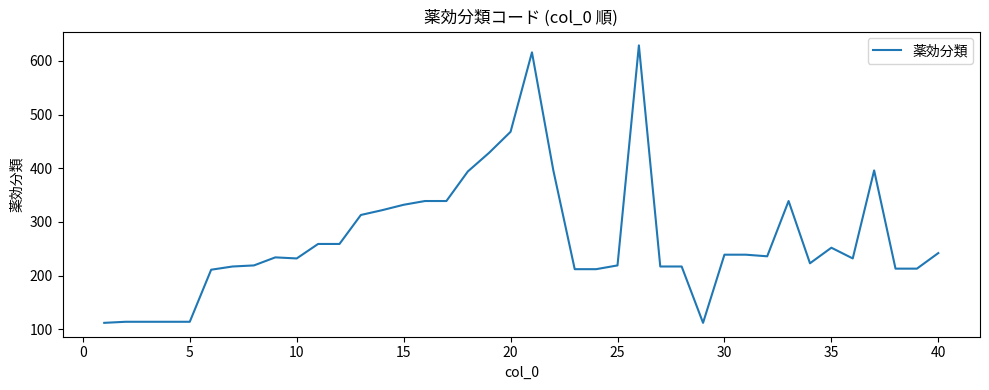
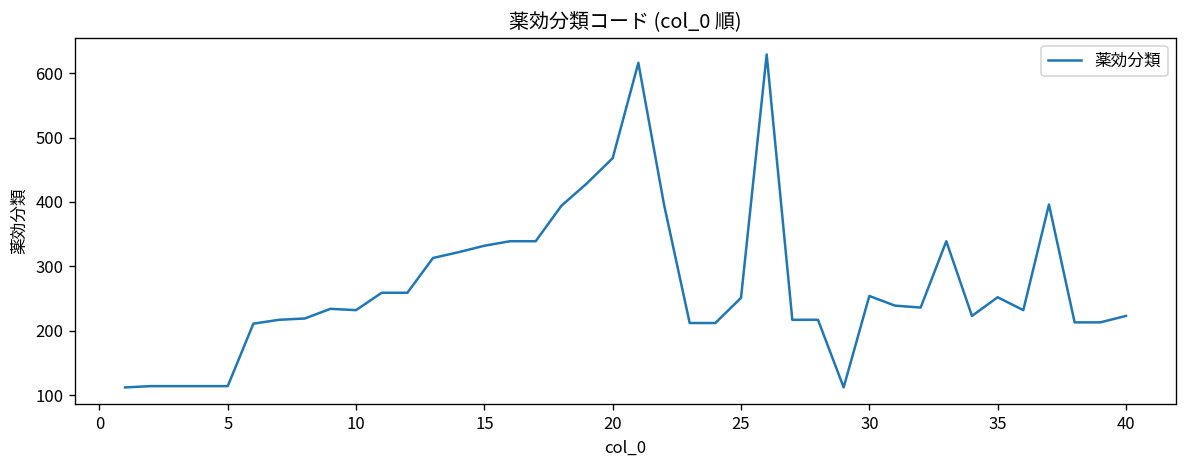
25: 220 -> 250
30: 240 -> 250
40: 240 -> 220
